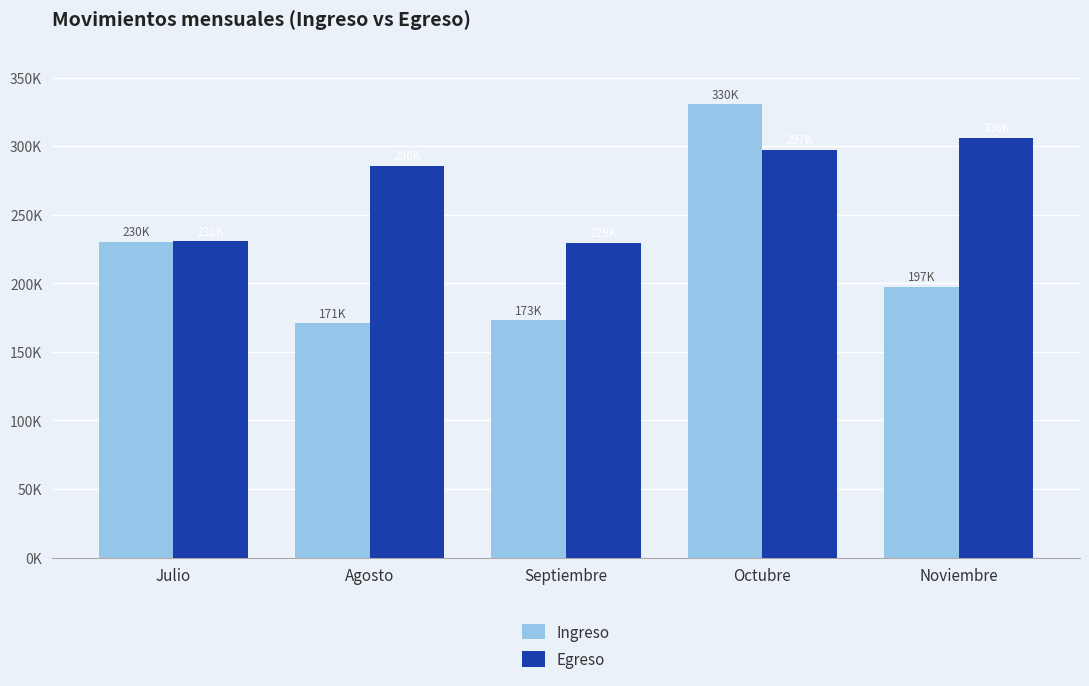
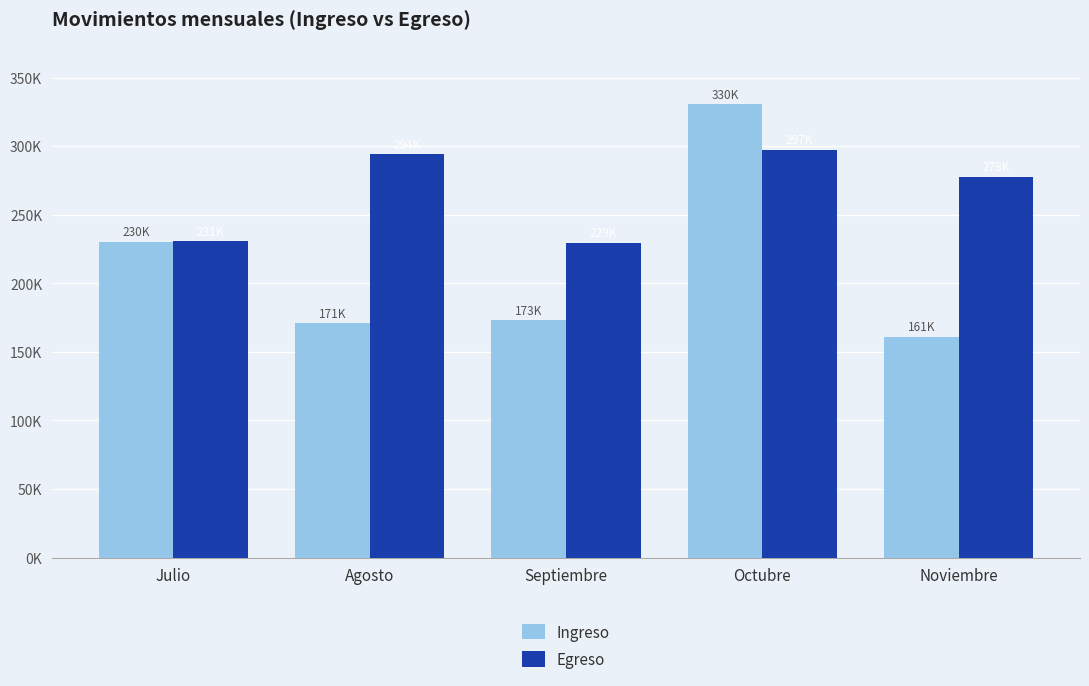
Egreso, Agosto: 286000 -> 294000
Ingreso, Noviembre: 197K -> 161K
Egreso, Noviembre: 306000 -> 278000
